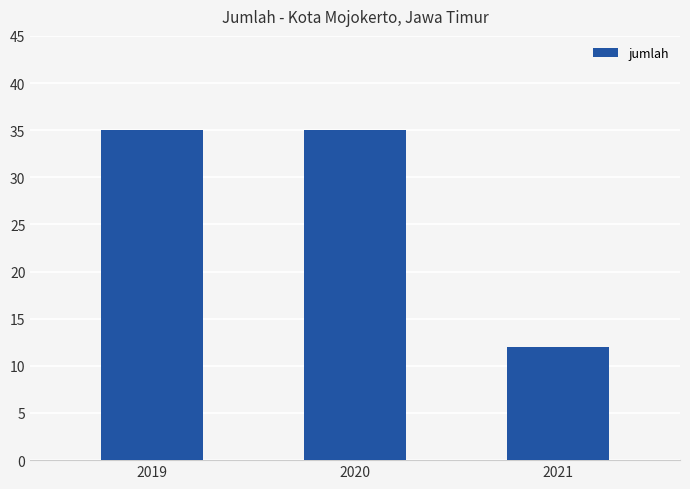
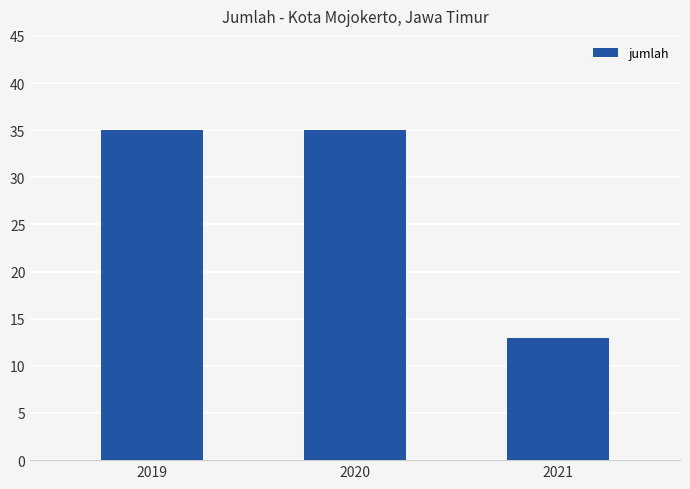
2021: 12 -> 13
